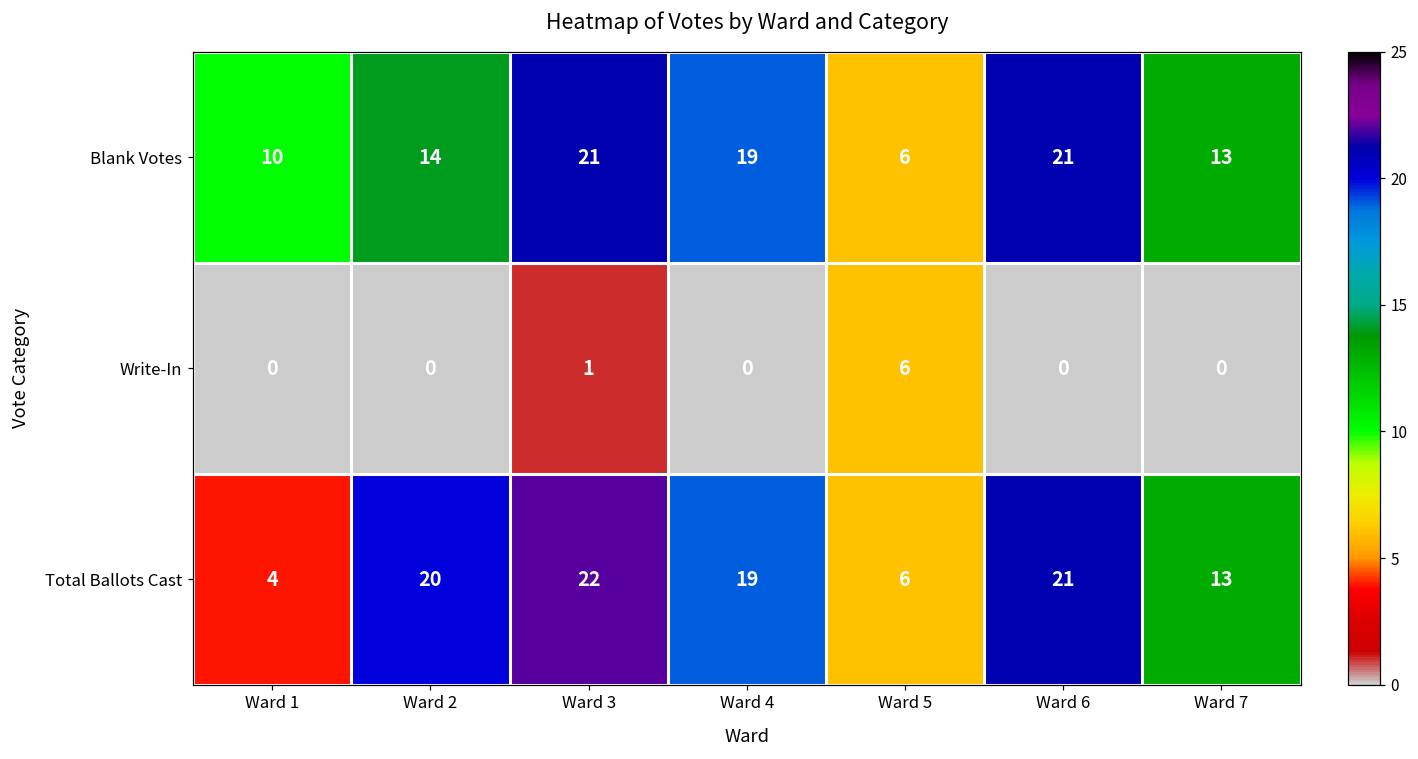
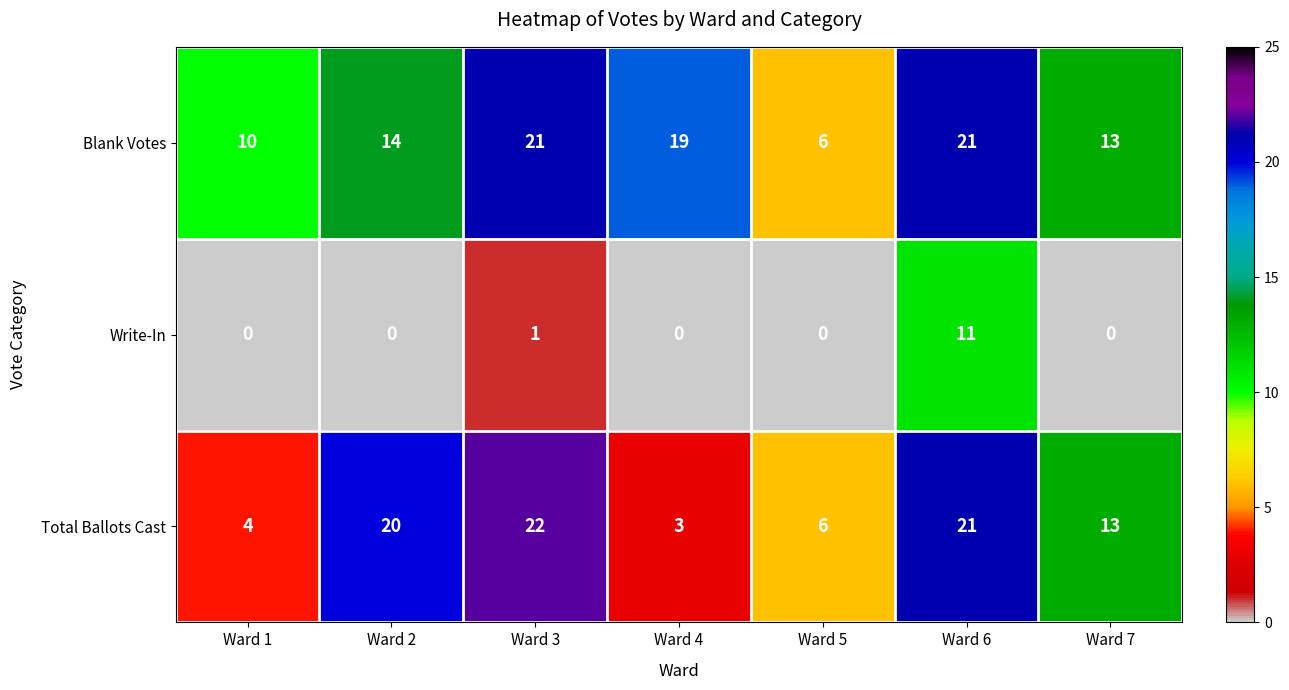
Write-In, Ward 5: 6 -> 0
Write-In, Ward 6: 0 -> 11
Total Ballots Cast, Ward 4: 19 -> 3
